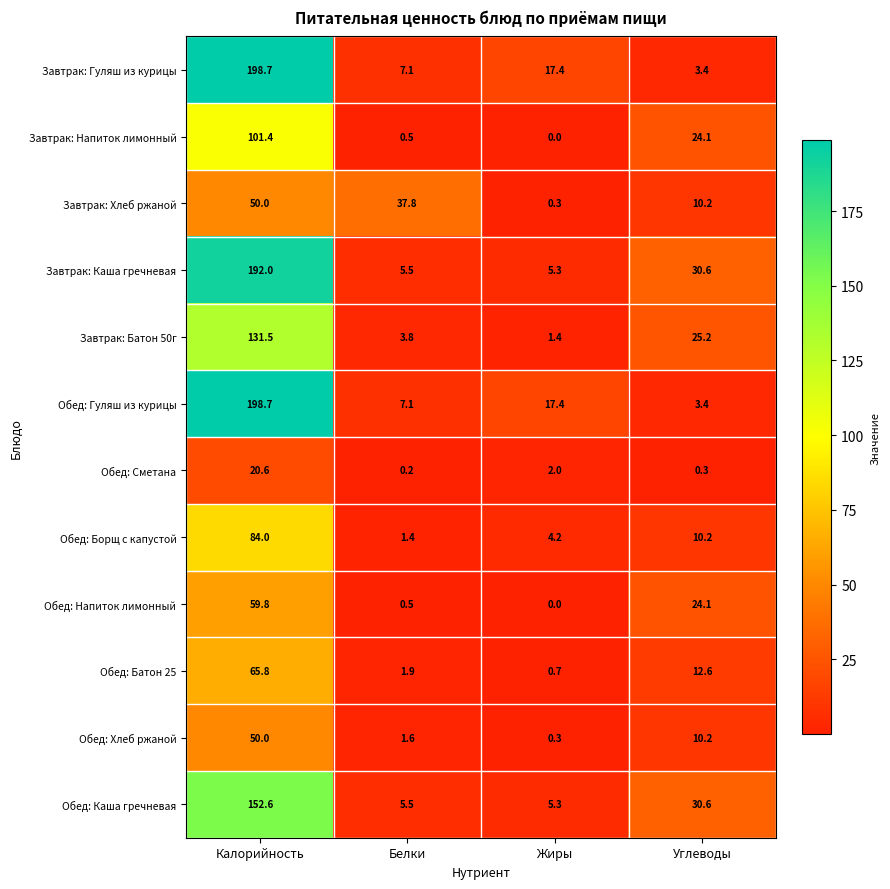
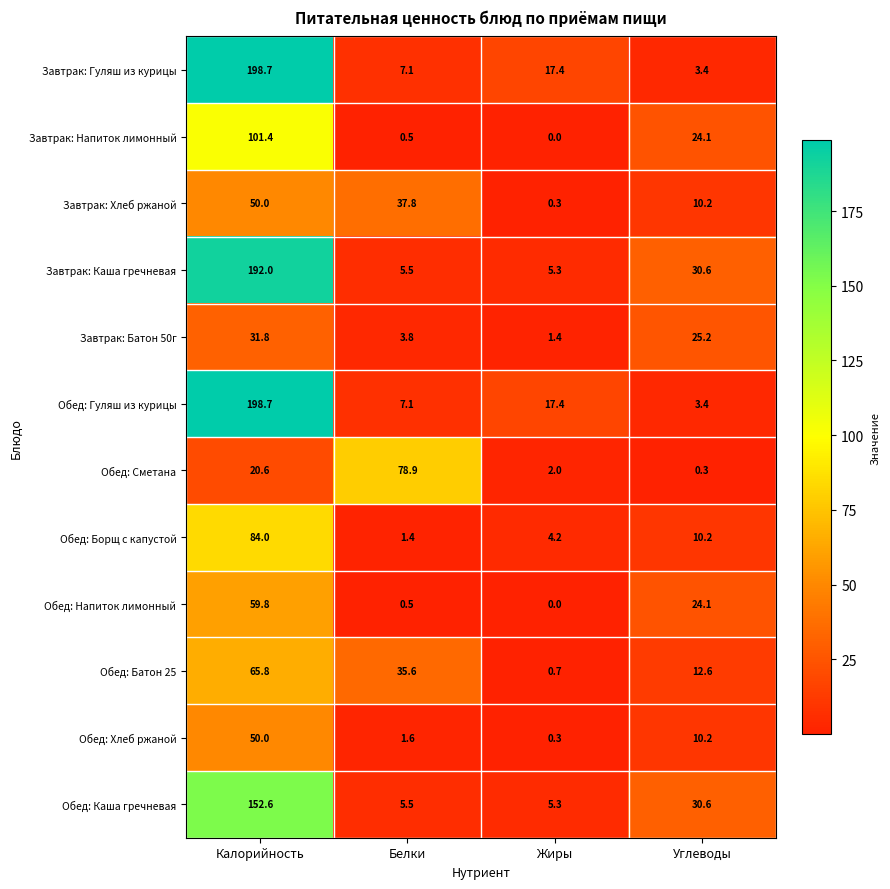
Завтрак: Батон 50г, Калорийность: 131.5 -> 31.8
Обед: Сметана, Белки: 0.2 -> 78.9
Обед: Батон 25, Белки: 1.9 -> 35.6
